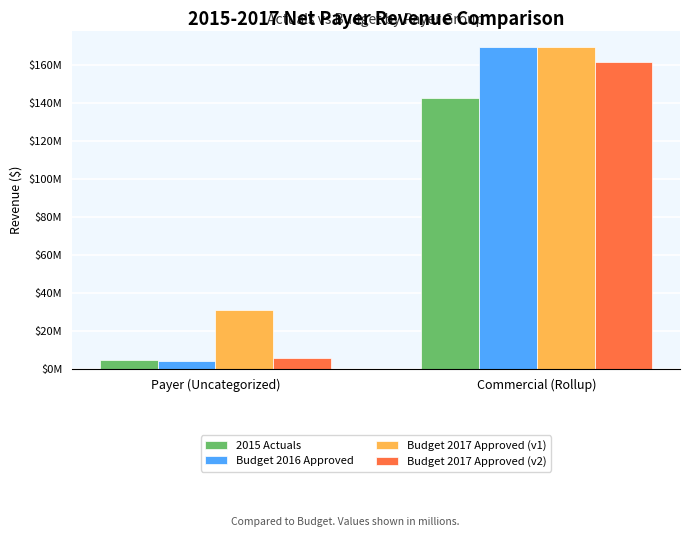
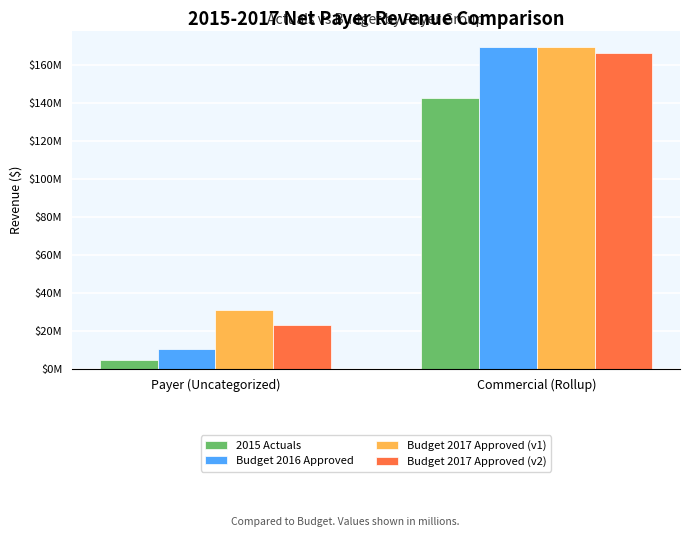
Budget 2016 Approved, Payer (Uncategorized): $4000000 -> $10000000
Budget 2017 Approved (v2), Payer (Uncategorized): $6000000 -> $23000000
Budget 2017 Approved (v2), Commercial (Rollup): $161000000 -> $166000000
